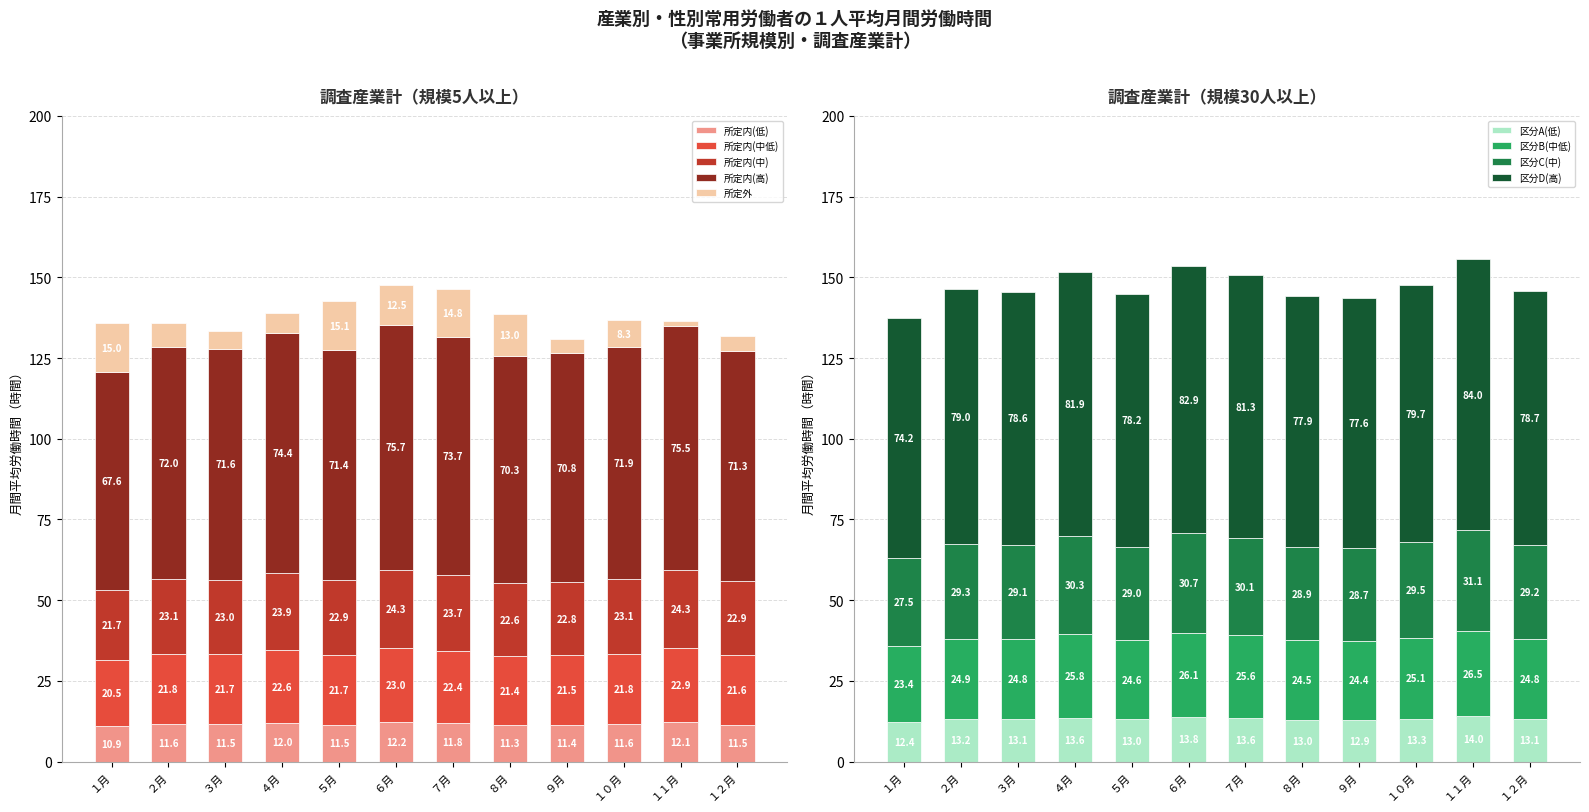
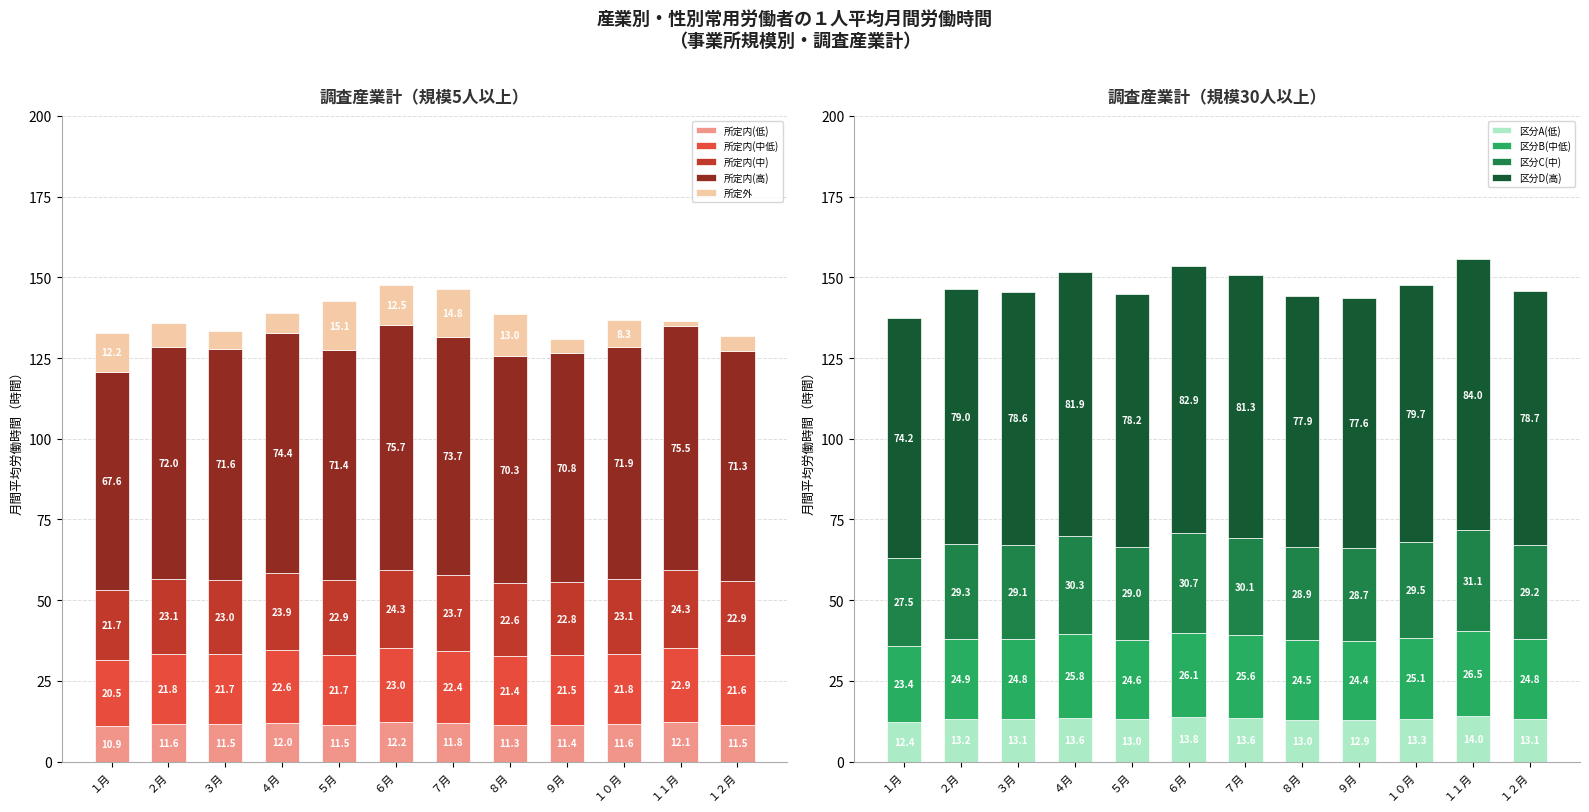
調査産業計（規模5人以上）, 所定外, １月: 15.0 -> 12.2
